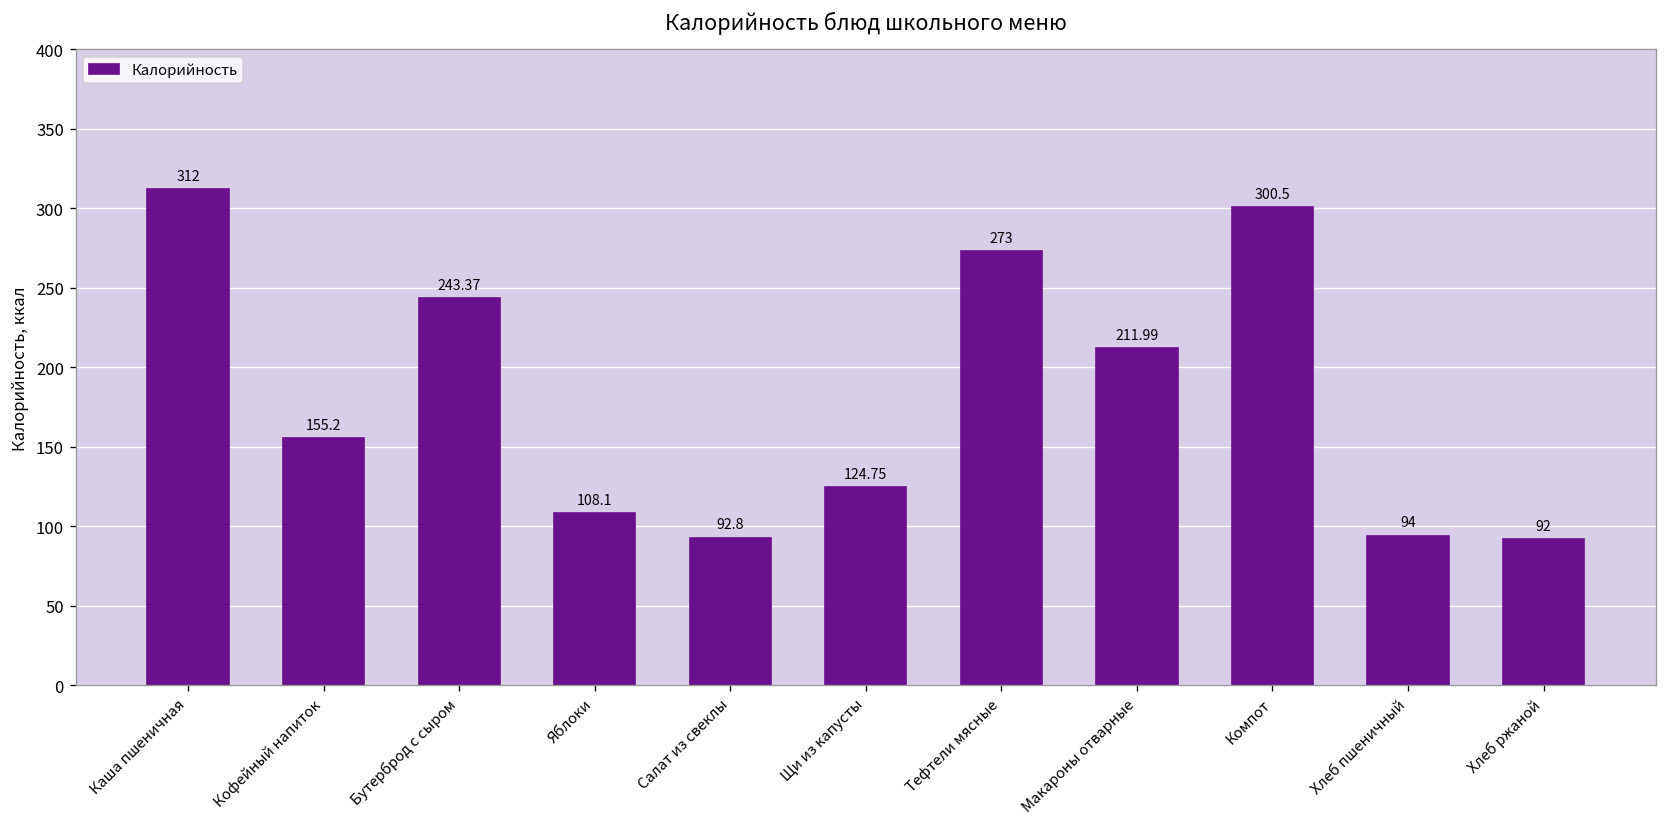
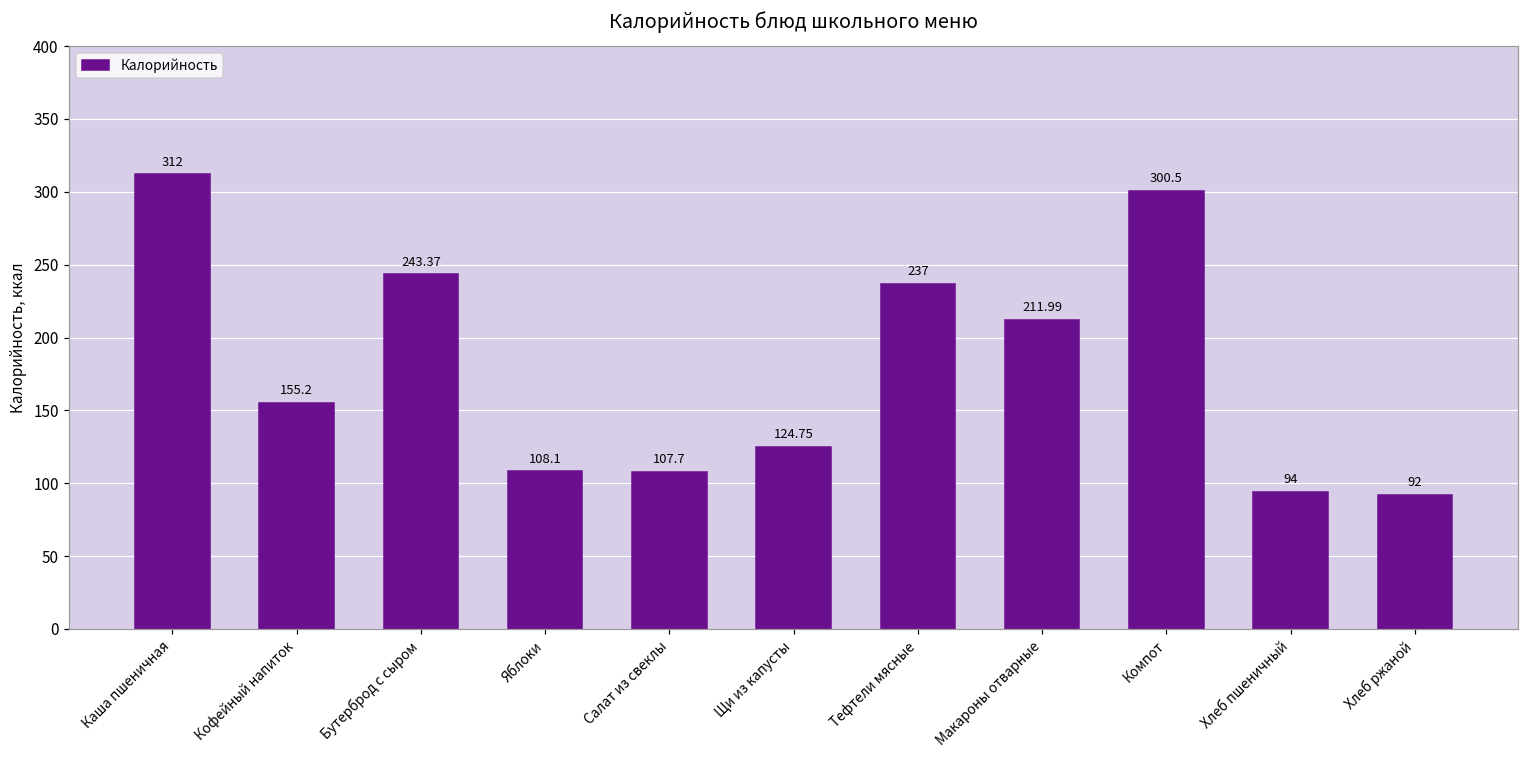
Салат из свеклы: 92.8 -> 107.7
Тефтели мясные: 273 -> 237
